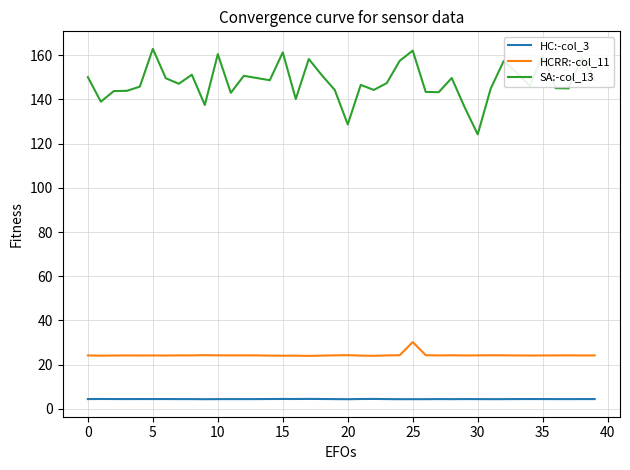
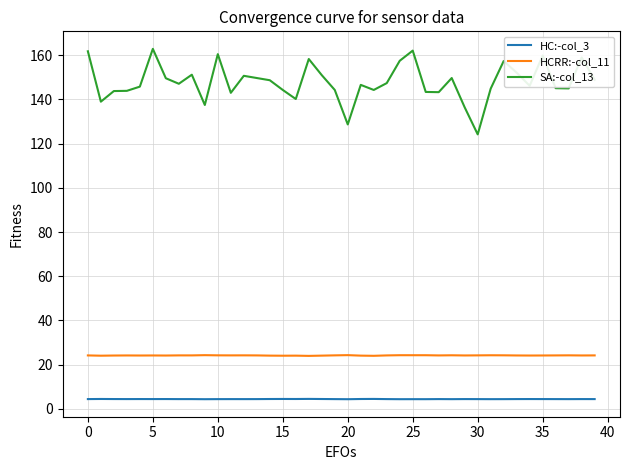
SA:-col_13, 0: 150 -> 162
SA:-col_13, 15: 161 -> 144
HCRR:-col_11, 25: 30 -> 24
